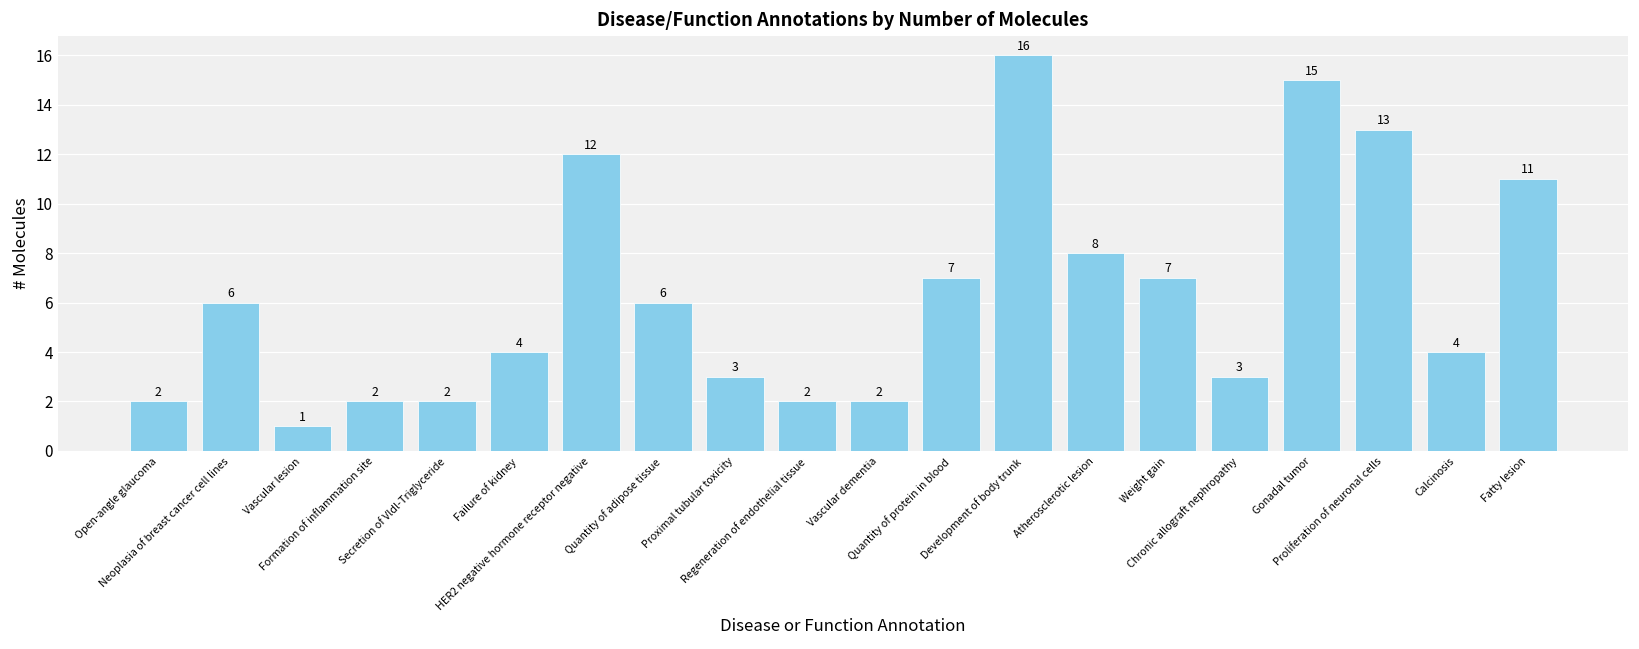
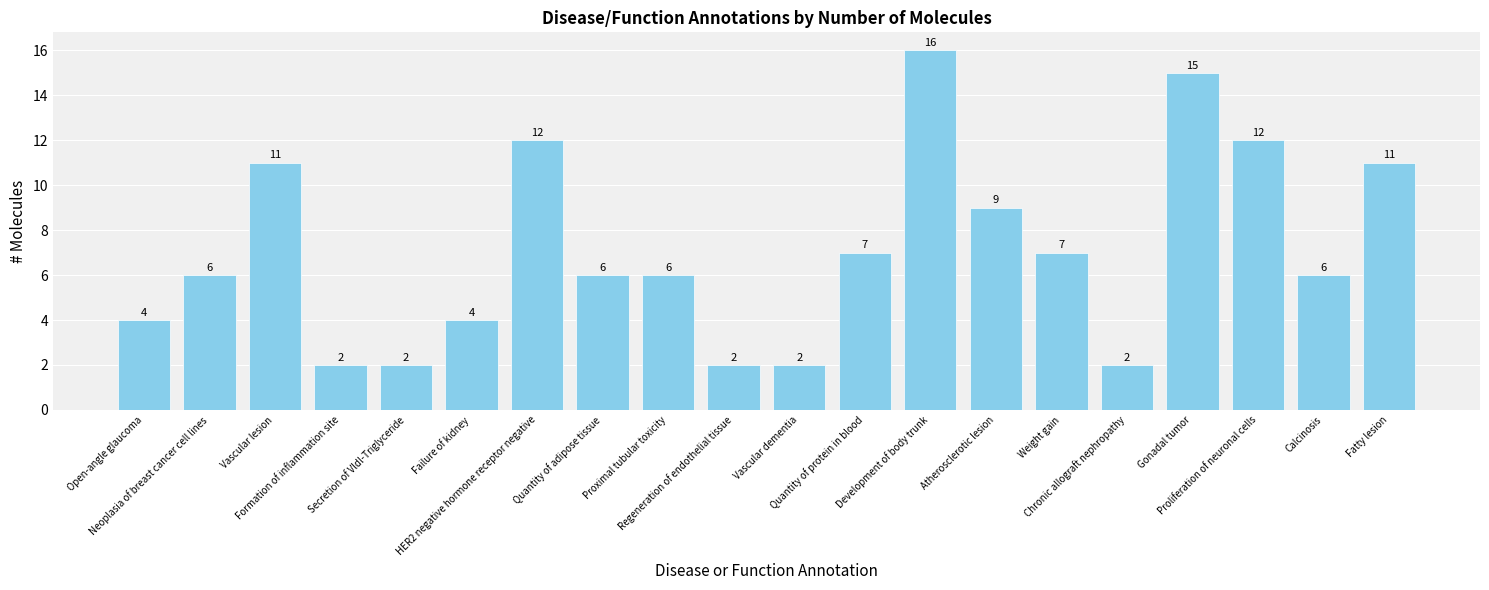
Open-angle glaucoma: 2 -> 4
Vascular lesion: 1 -> 11
Proximal tubular toxicity: 3 -> 6
Atherosclerotic lesion: 8 -> 9
Chronic allograft nephropathy: 3 -> 2
Proliferation of neuronal cells: 13 -> 12
Calcinosis: 4 -> 6
